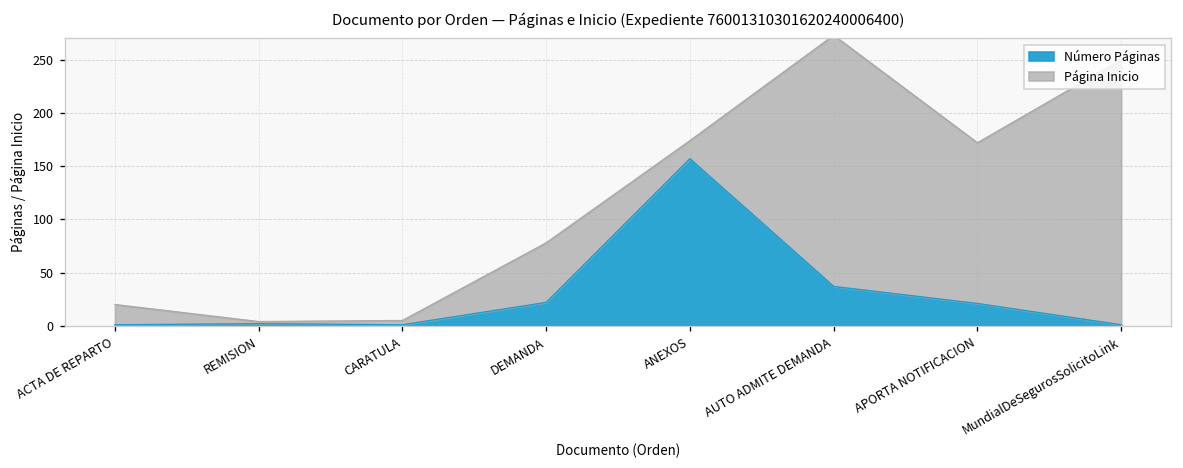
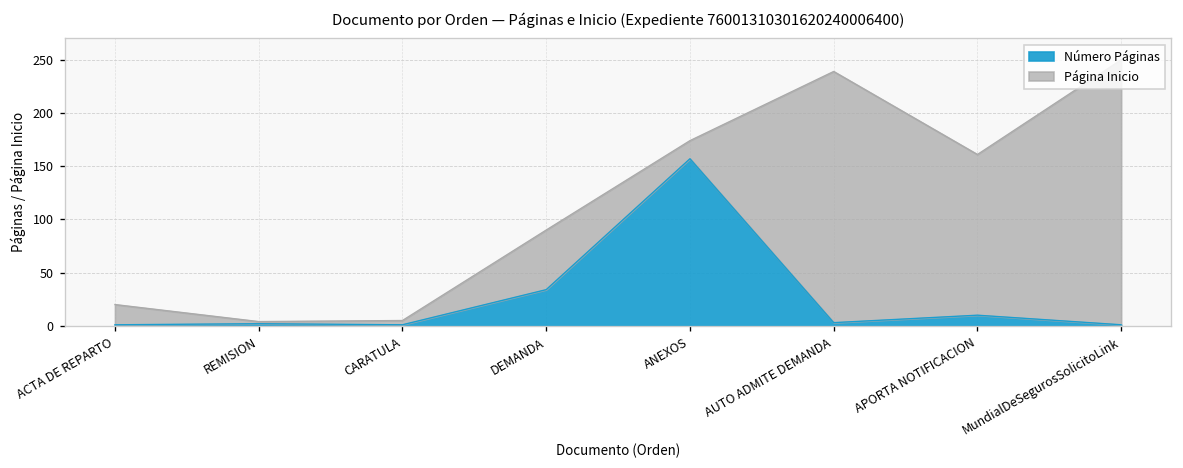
Número Páginas, DEMANDA: 20 -> 30
Número Páginas, AUTO ADMITE DEMANDA: 40 -> 0
Número Páginas, APORTA NOTIFICACION: 20 -> 10
